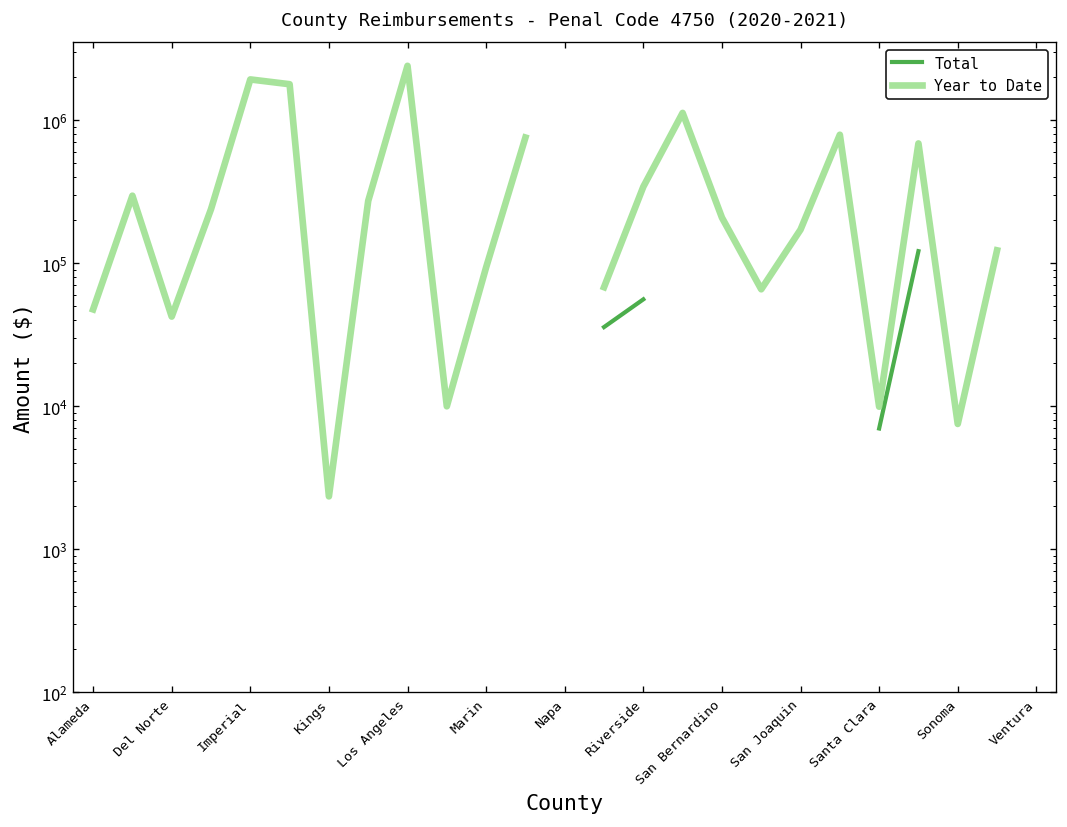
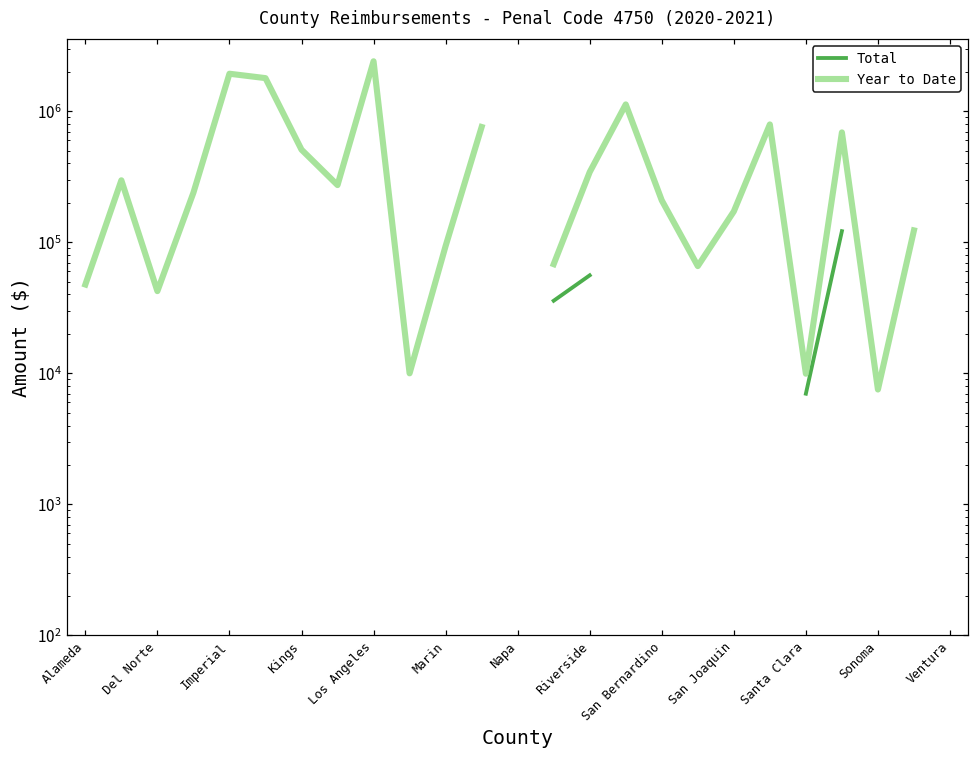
Year to Date, Kings: 2300 -> 510000
